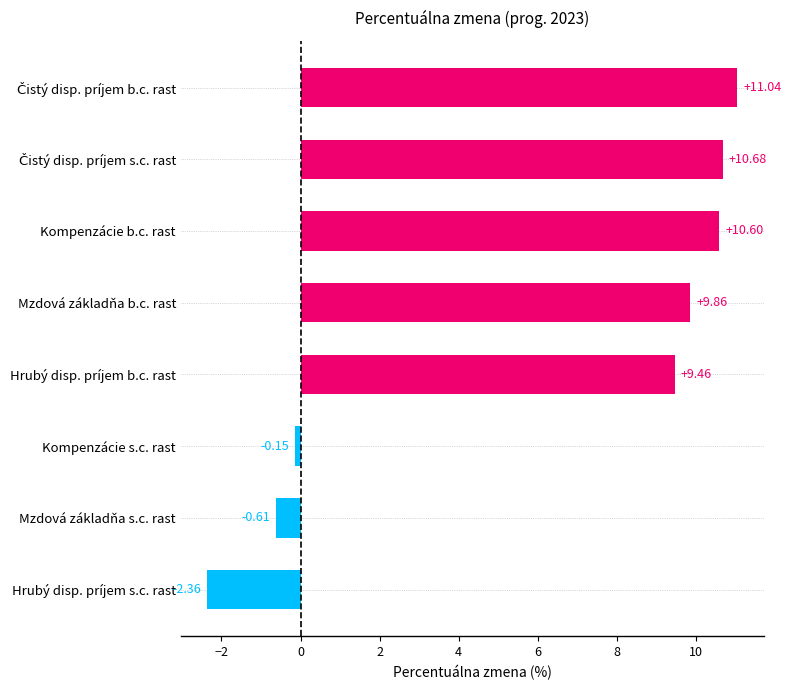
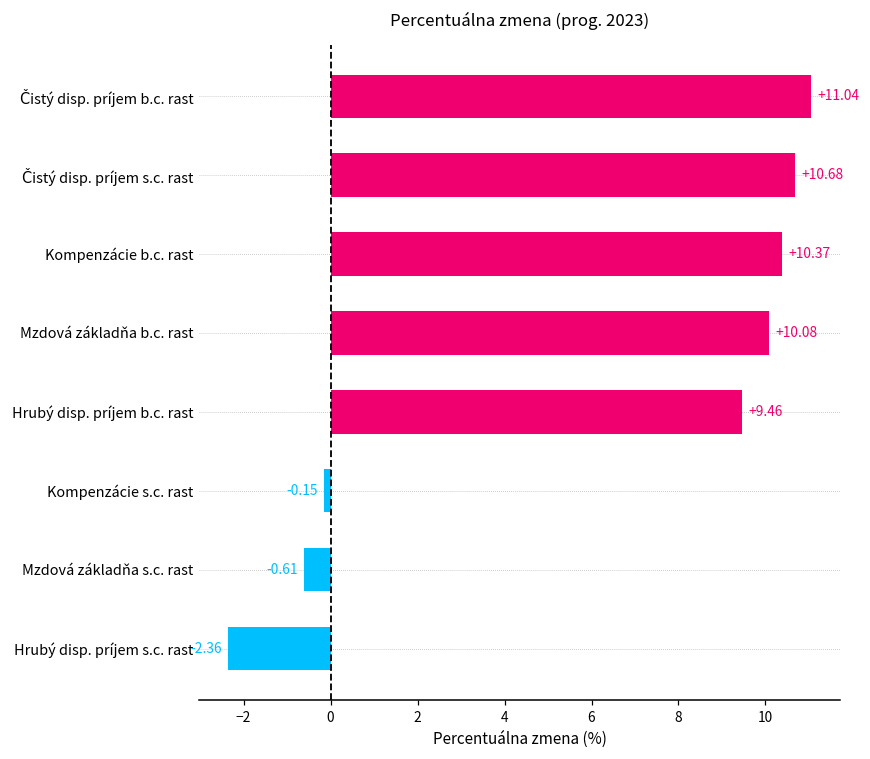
Kompenzácie b.c. rast: +10.60 -> +10.37
Mzdová základňa b.c. rast: +9.86 -> +10.08
